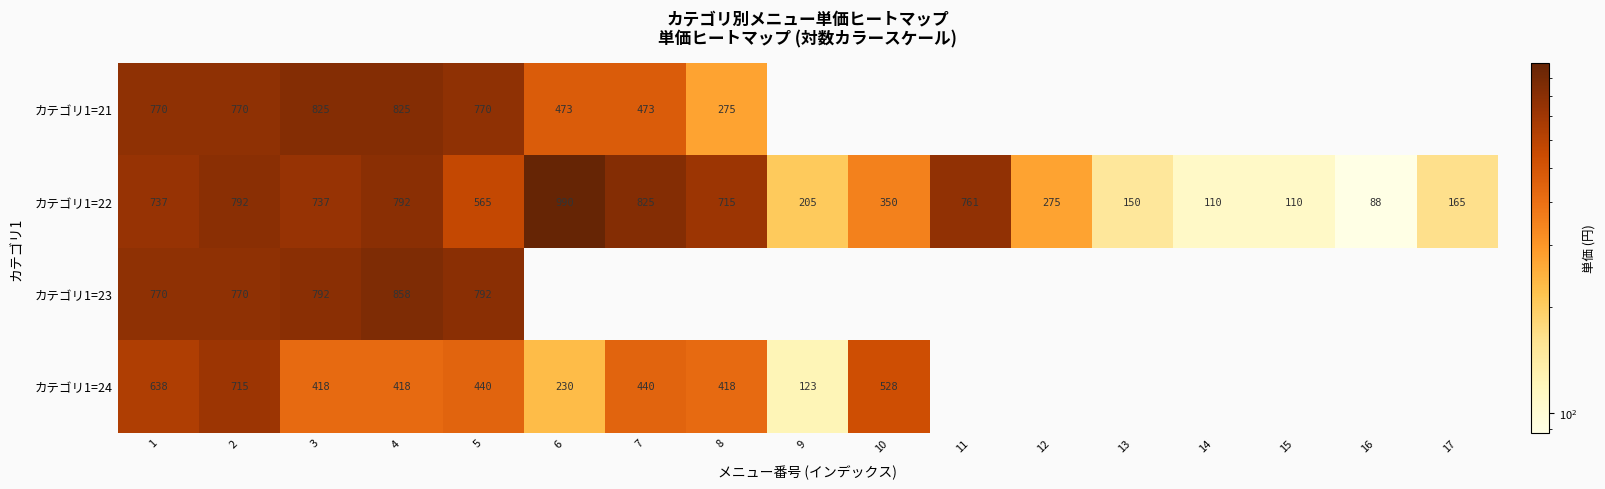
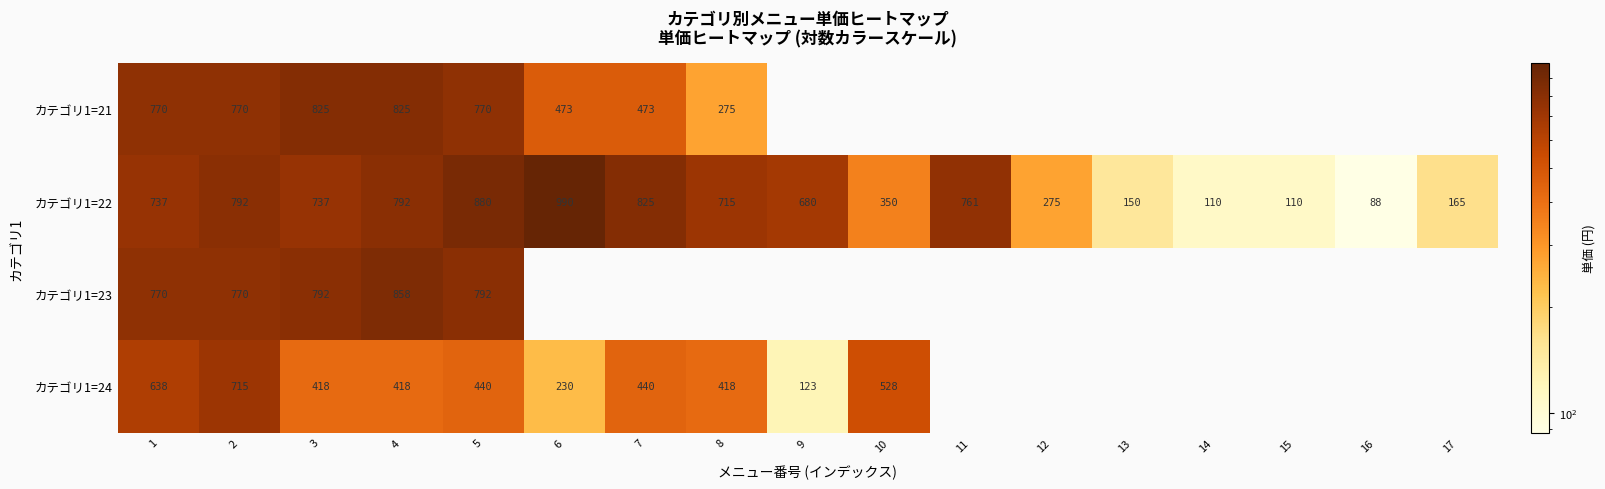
カテゴリ1=22, 5: 565 -> 880
カテゴリ1=22, 9: 205 -> 680
